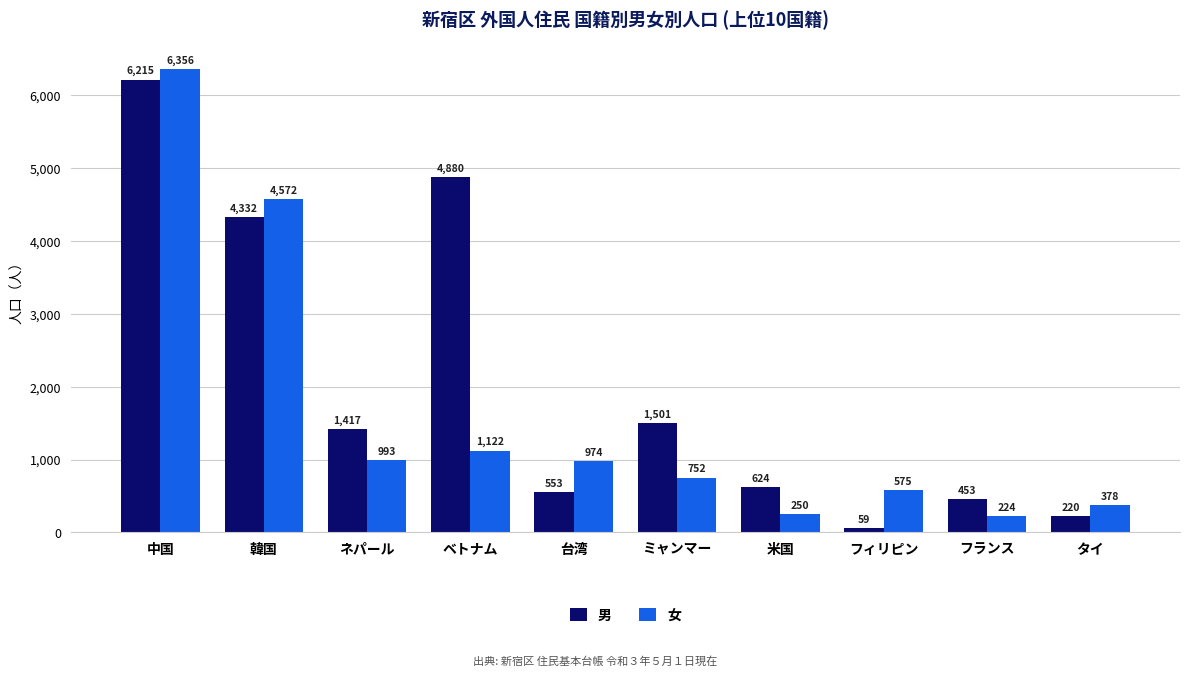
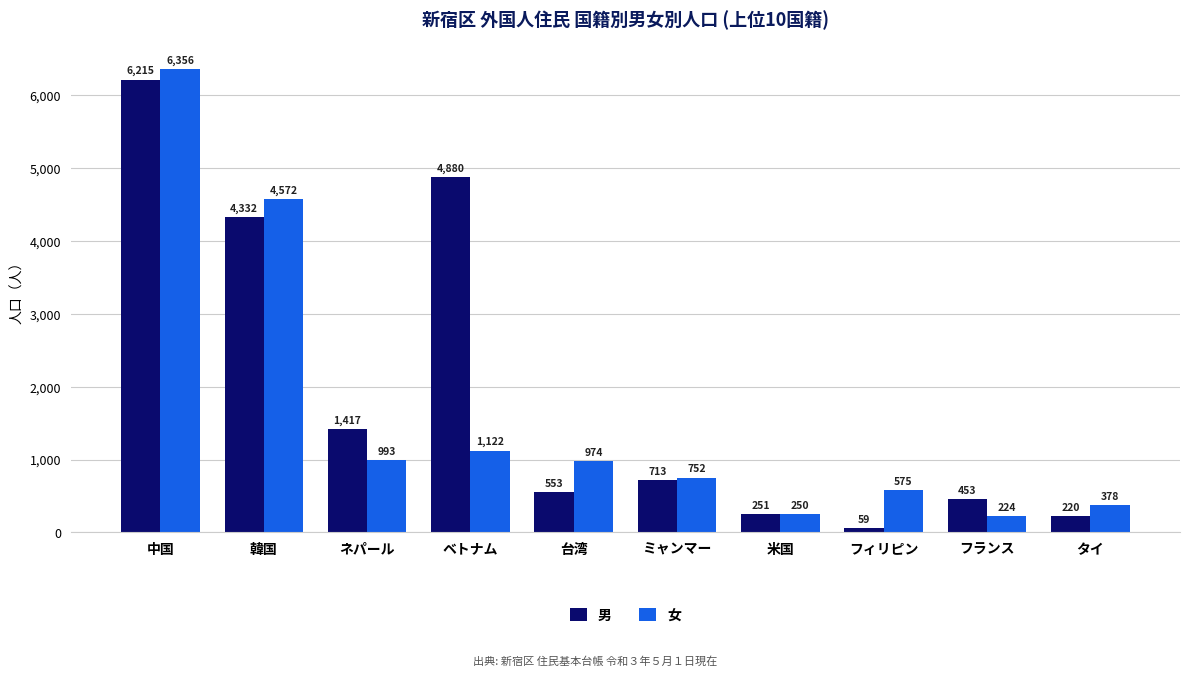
男, ミャンマー: 1,501 -> 713
男, 米国: 624 -> 251
